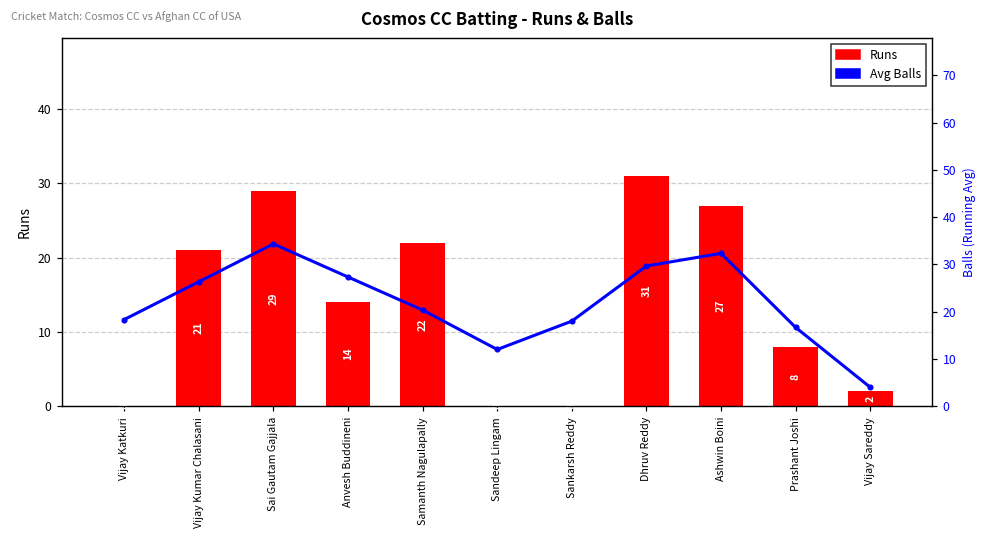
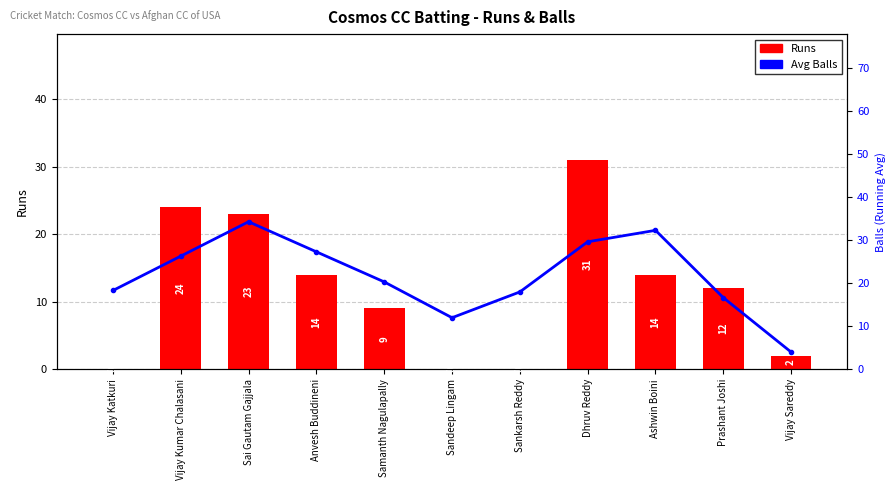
Runs, Vijay Kumar Chalasani: 21 -> 24
Runs, Sai Gautam Gajjala: 29 -> 23
Runs, Samanth Nagulapally: 22 -> 9
Runs, Ashwin Boini: 27 -> 14
Runs, Prashant Joshi: 8 -> 12
